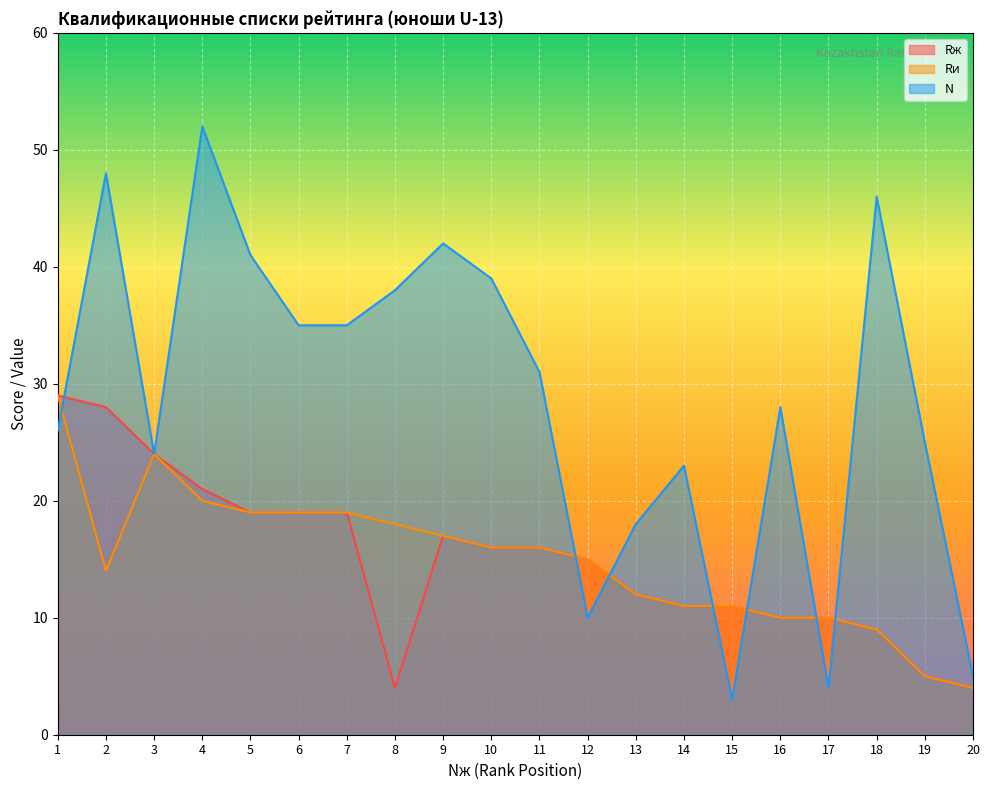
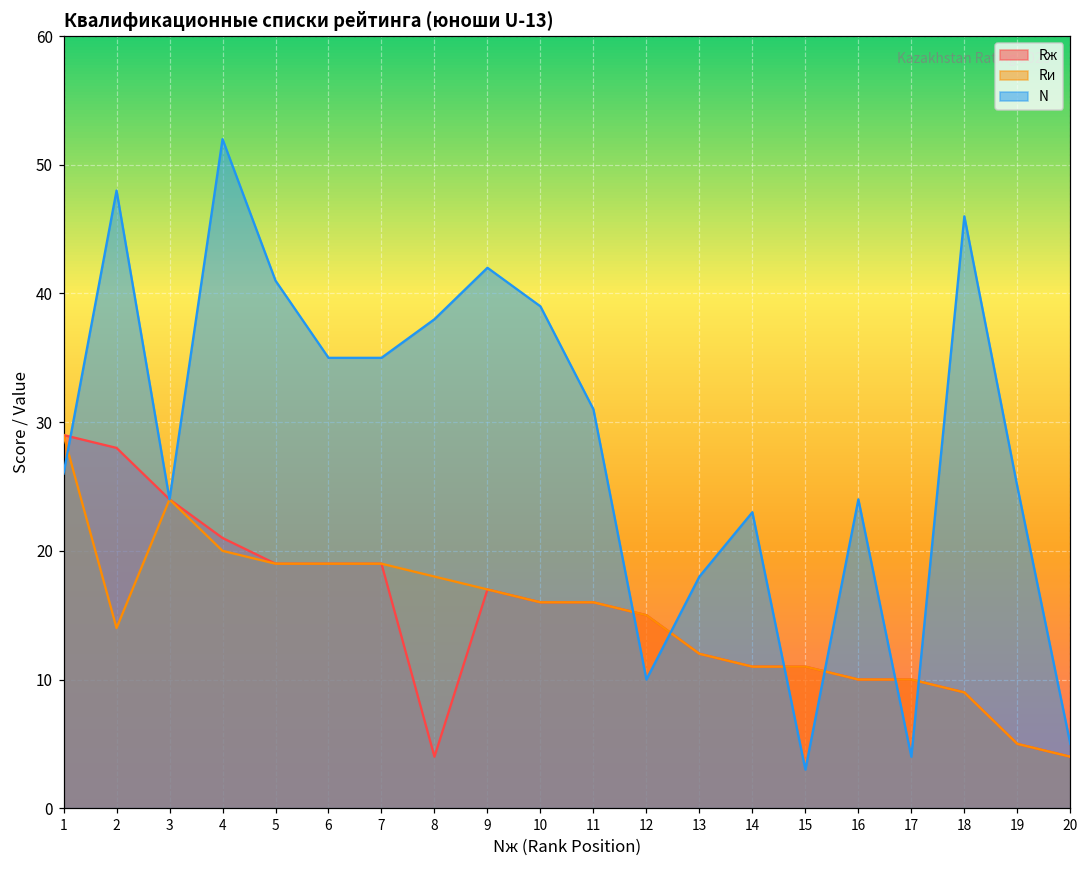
N, 16: 28 -> 24
